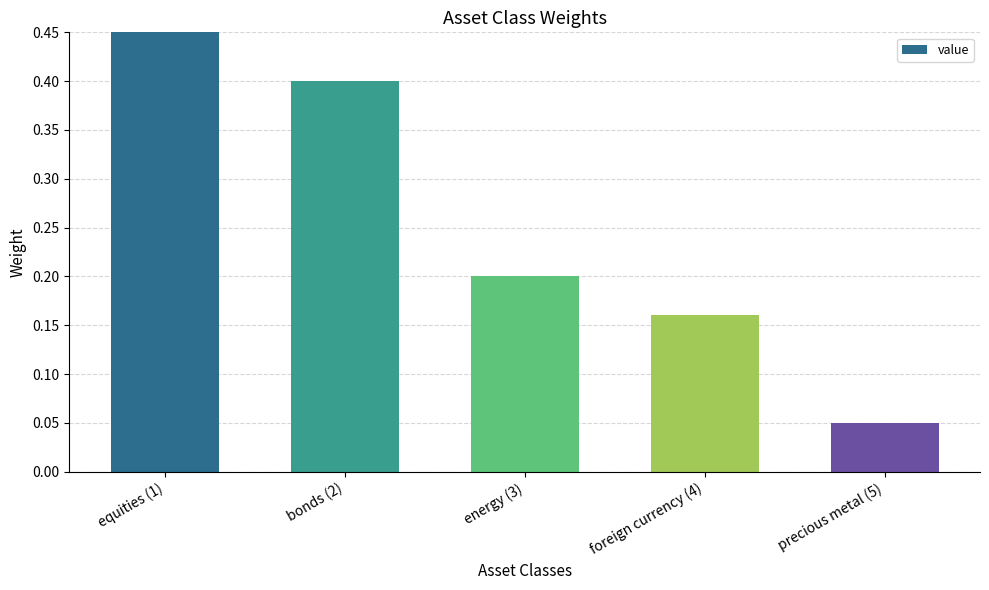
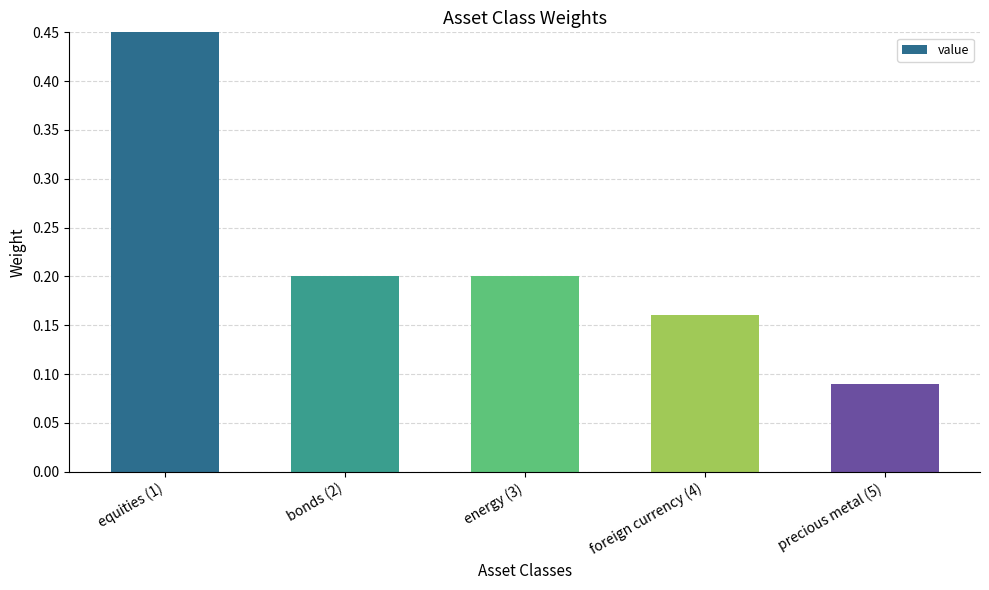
bonds (2): 0.4 -> 0.2
precious metal (5): 0.05 -> 0.09
